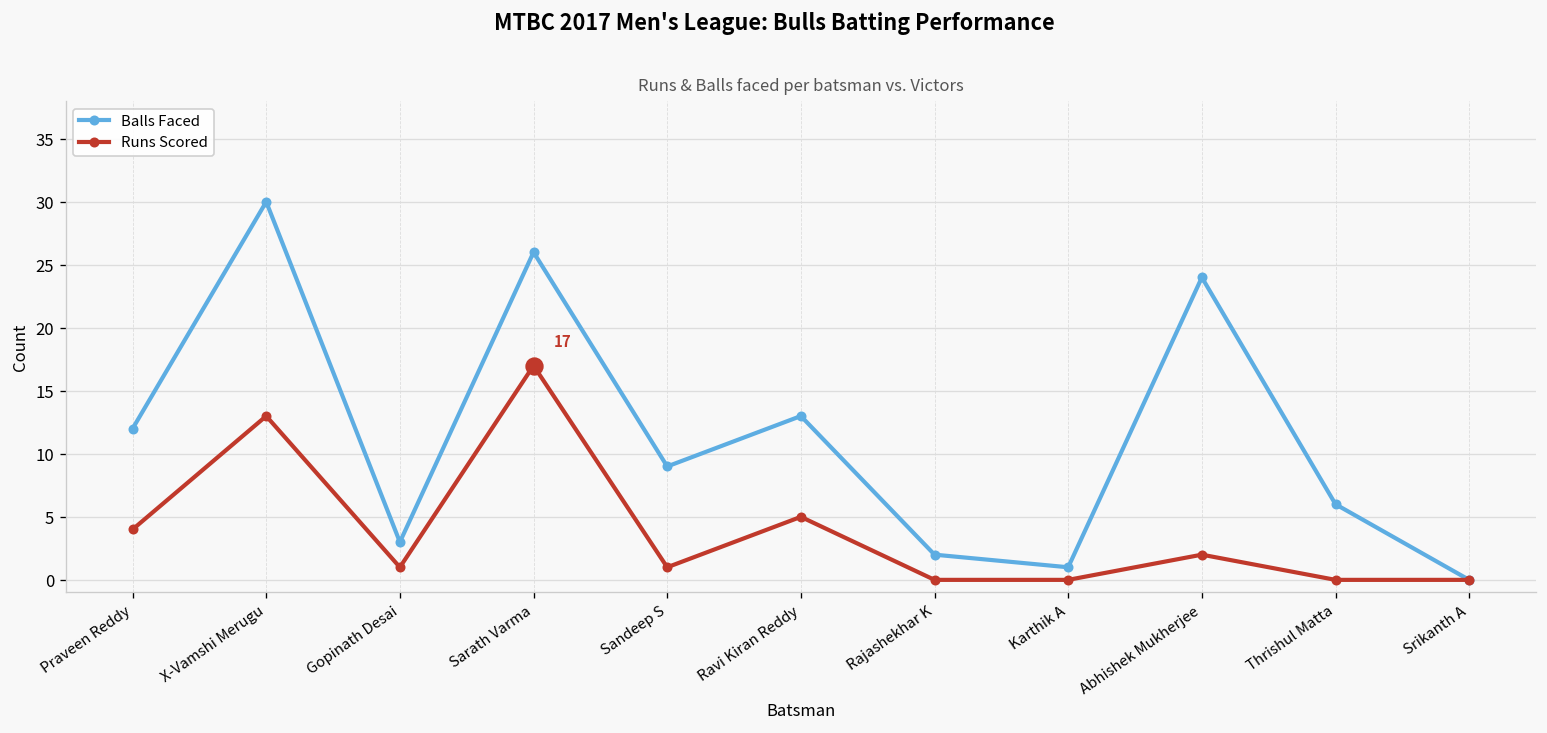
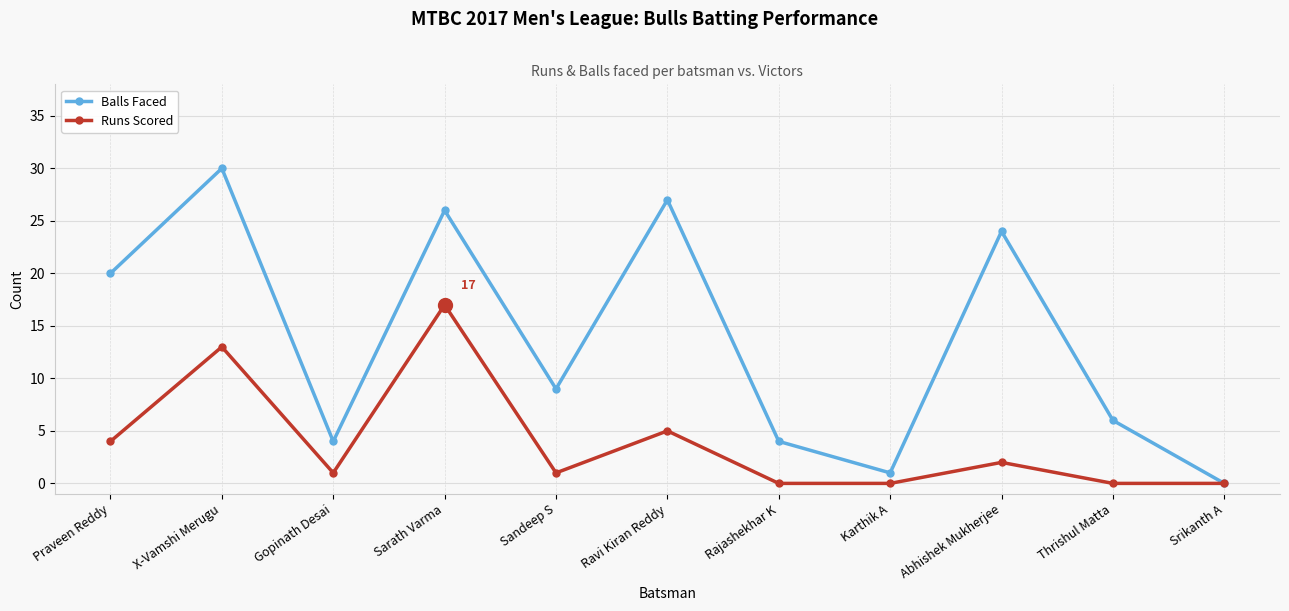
Balls Faced, Praveen Reddy: 12 -> 20
Balls Faced, Gopinath Desai: 3 -> 4
Balls Faced, Ravi Kiran Reddy: 13 -> 27
Balls Faced, Rajashekhar K: 2 -> 4
